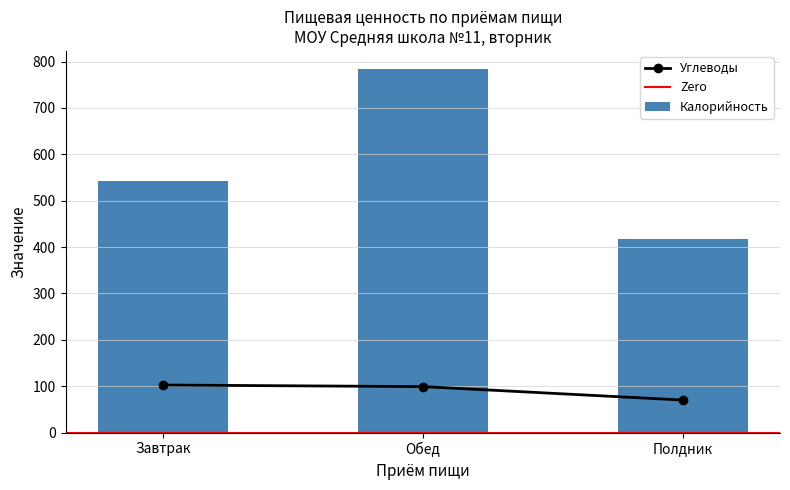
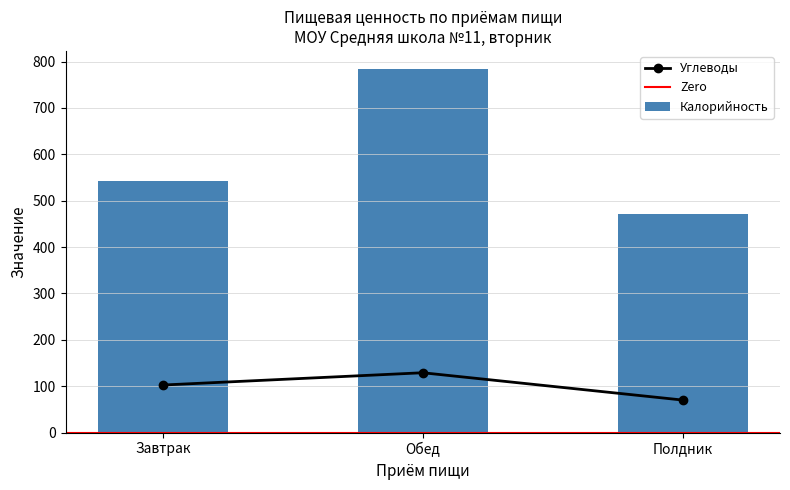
Углеводы, Обед: 100 -> 130
Калорийность, Полдник: 420 -> 470
